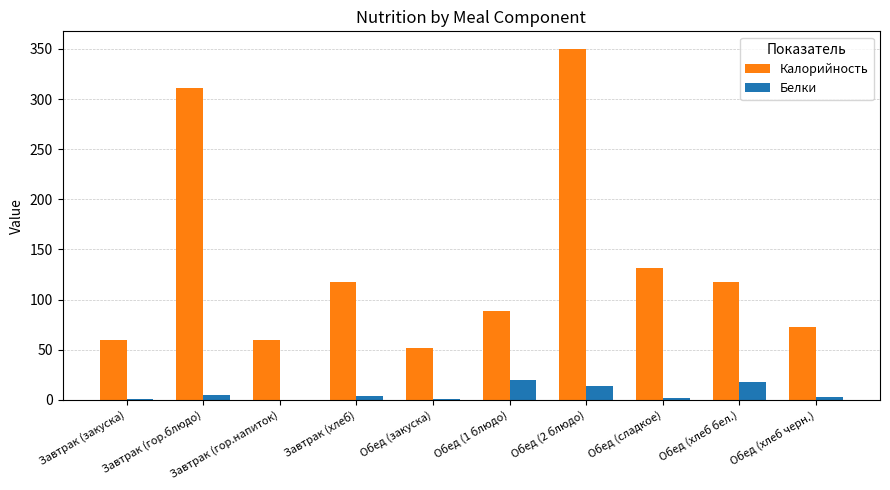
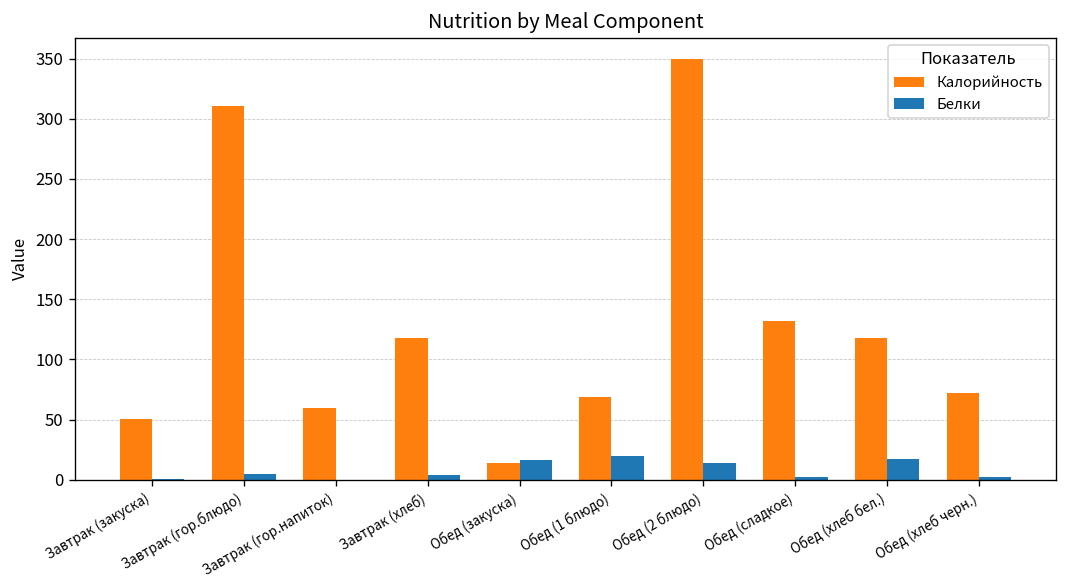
Калорийность, Завтрак (закуска): 60 -> 50
Калорийность, Обед (закуска): 52 -> 14
Белки, Обед (закуска): 1 -> 16
Калорийность, Обед (1 блюдо): 89 -> 69
